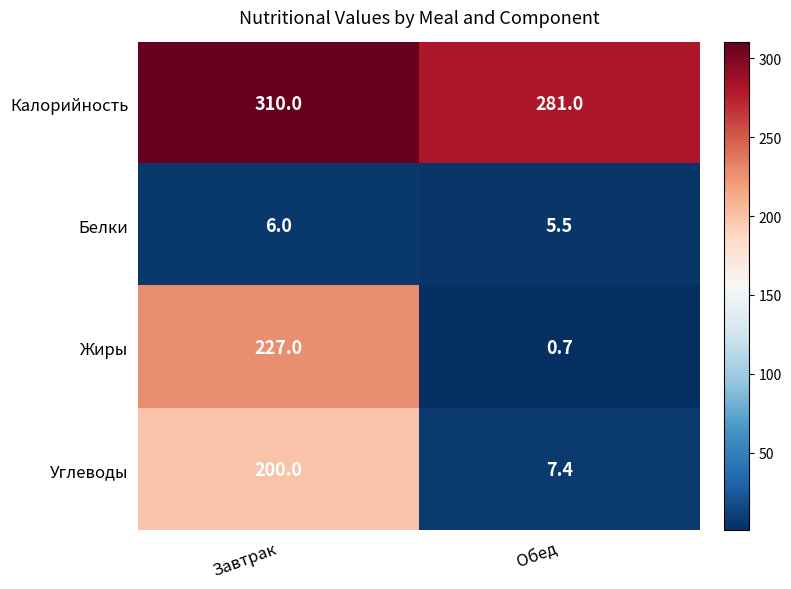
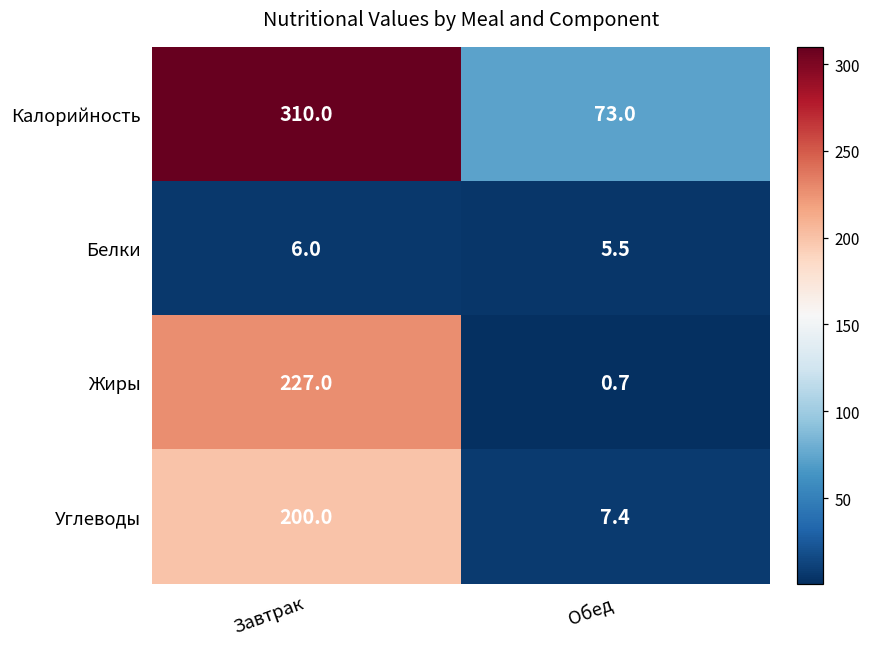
Калорийность, Обед: 281.0 -> 73.0
